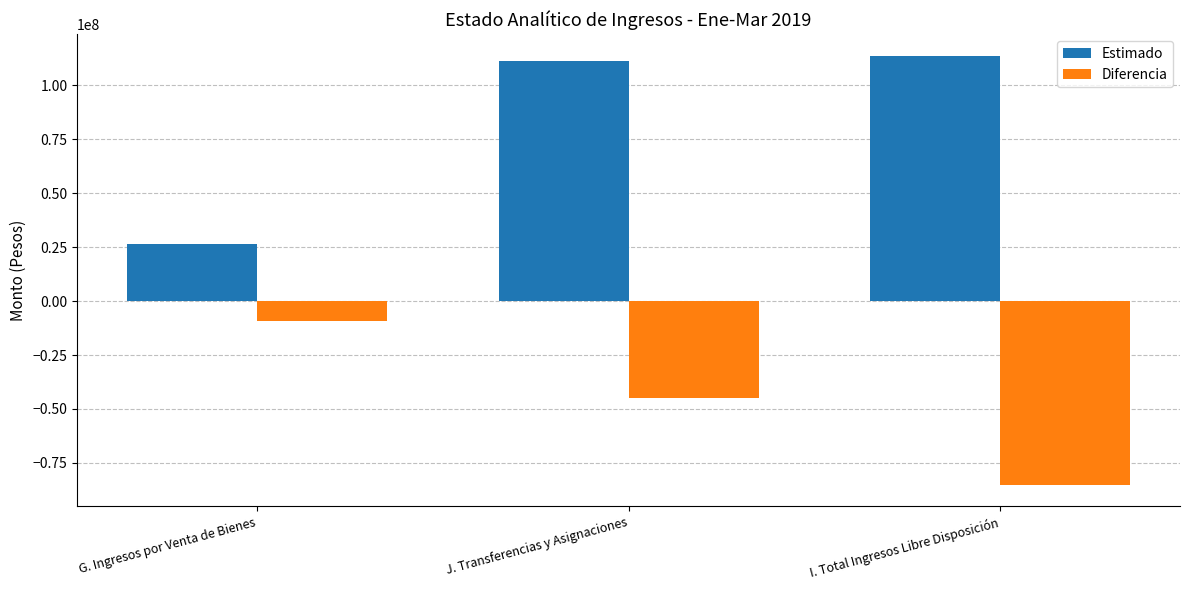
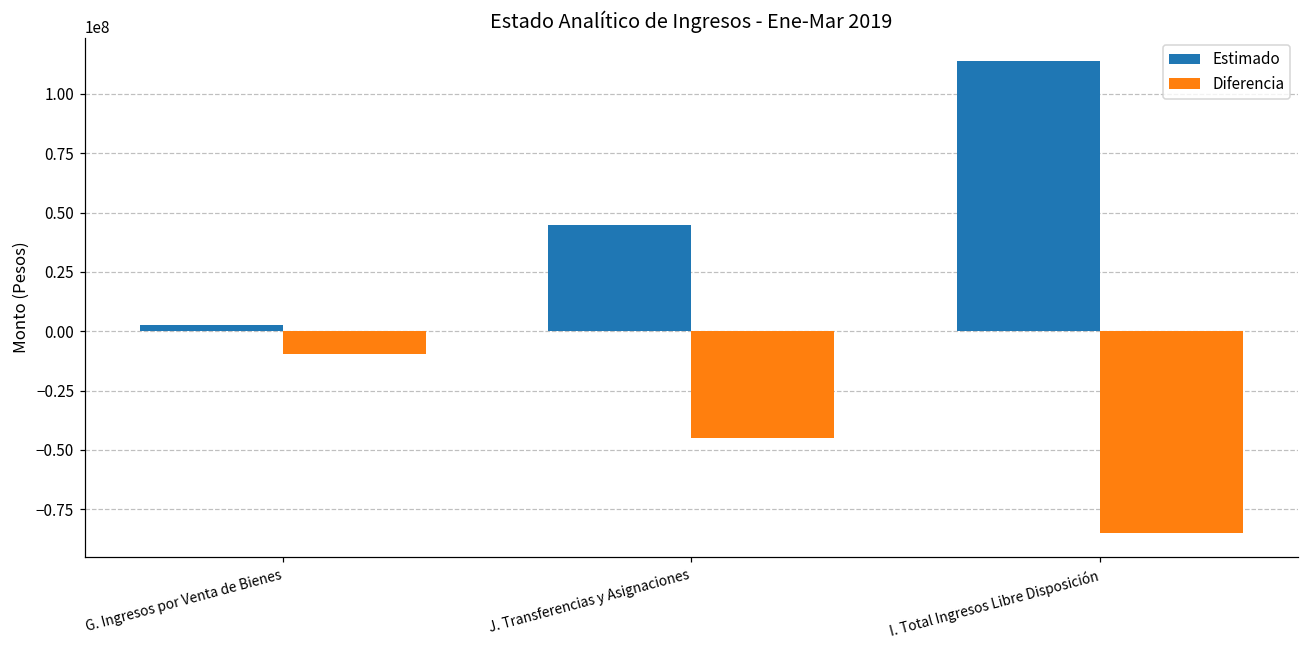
Estimado, G. Ingresos por Venta de Bienes: 26000000 -> 3000000
Estimado, J. Transferencias y Asignaciones: 111000000 -> 45000000
